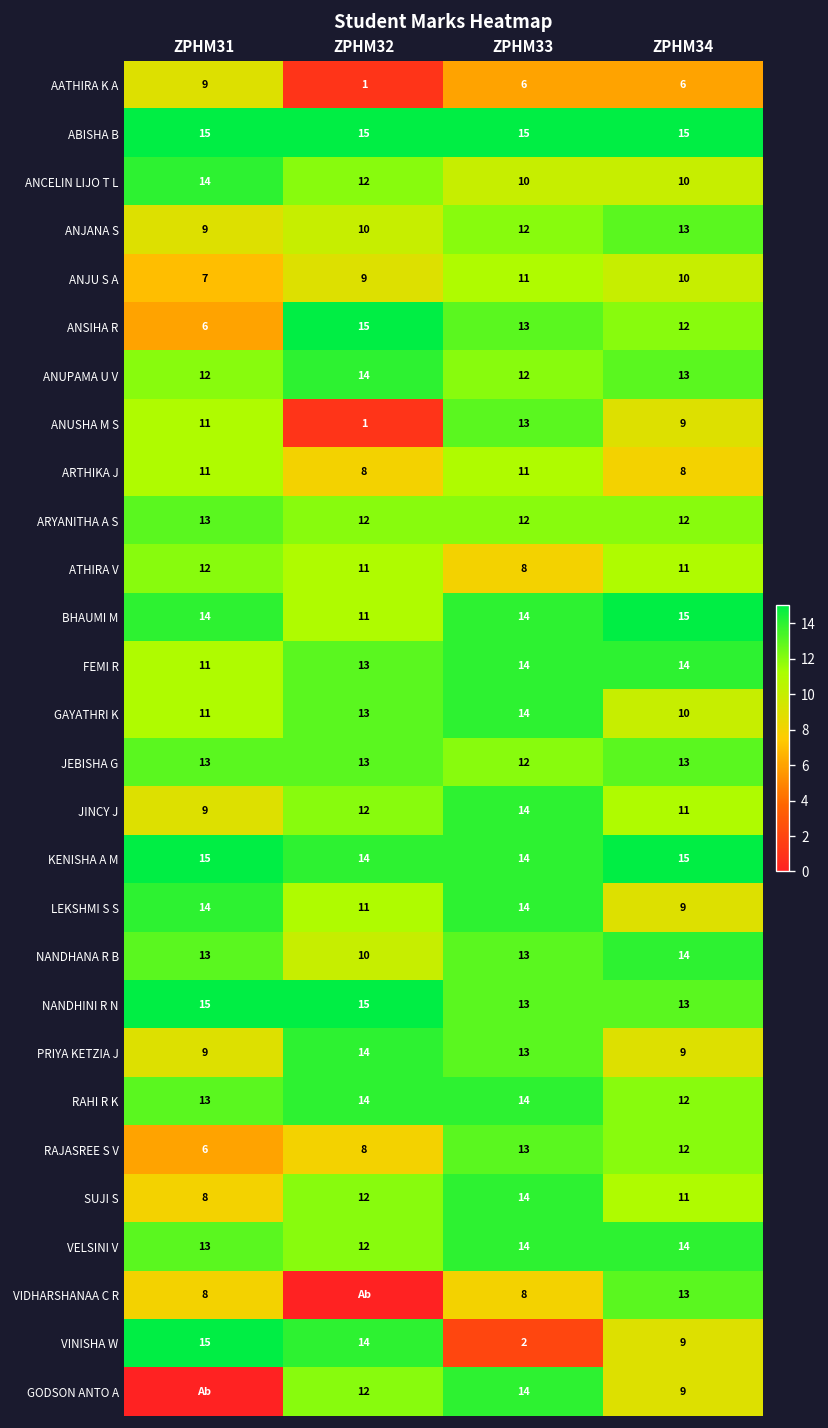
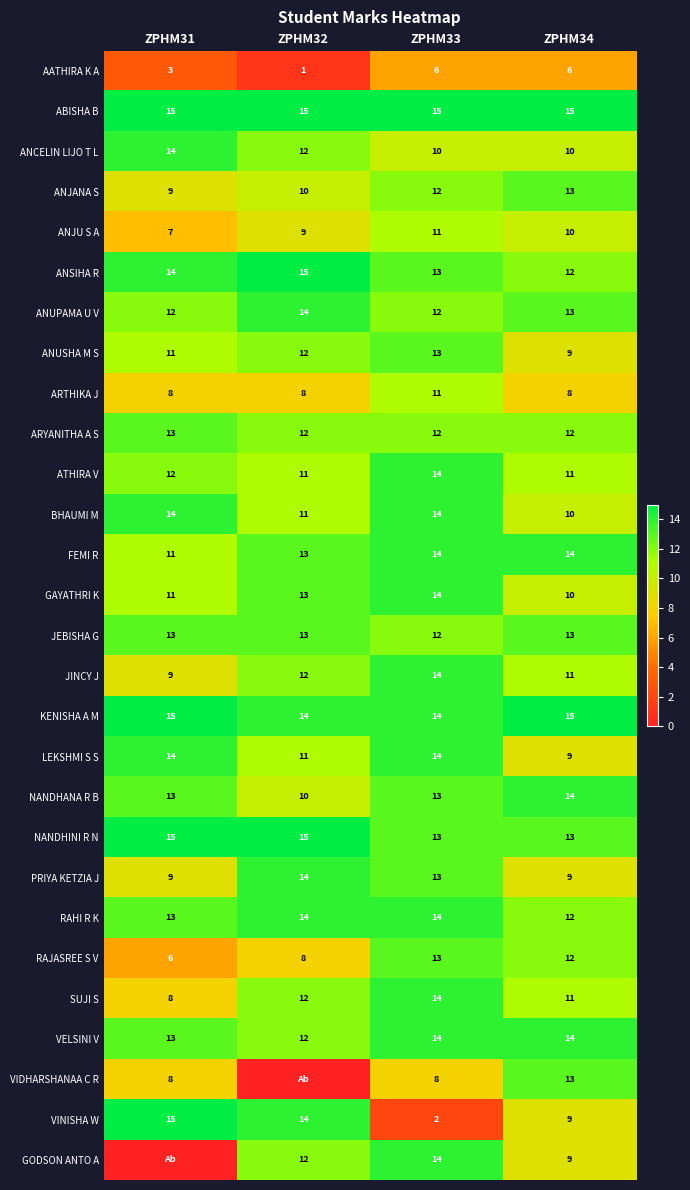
AATHIRA K A, ZPHM31: 9 -> 3
ANSIHA R, ZPHM31: 6 -> 14
ANUSHA M S, ZPHM32: 1 -> 12
ARTHIKA J, ZPHM31: 11 -> 8
ATHIRA V, ZPHM33: 8 -> 14
BHAUMI M, ZPHM34: 15 -> 10
